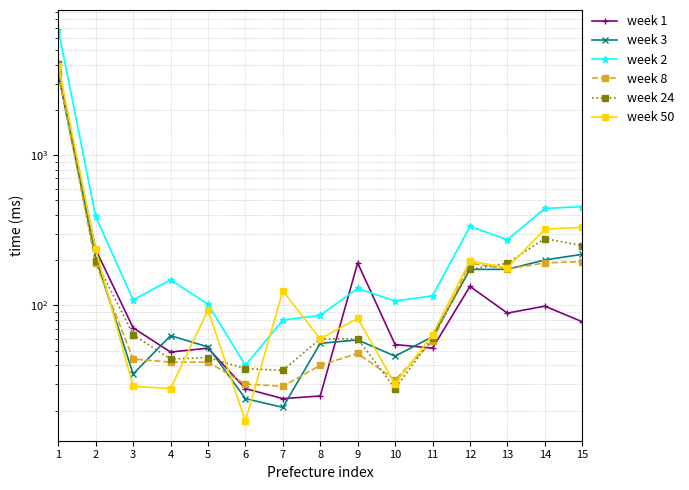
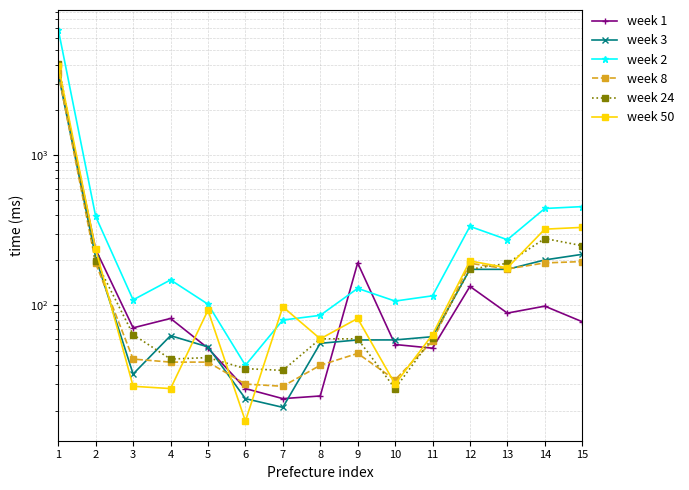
week 1, 4: 49 -> 80
week 50, 7: 130 -> 100
week 3, 10: 46 -> 59
